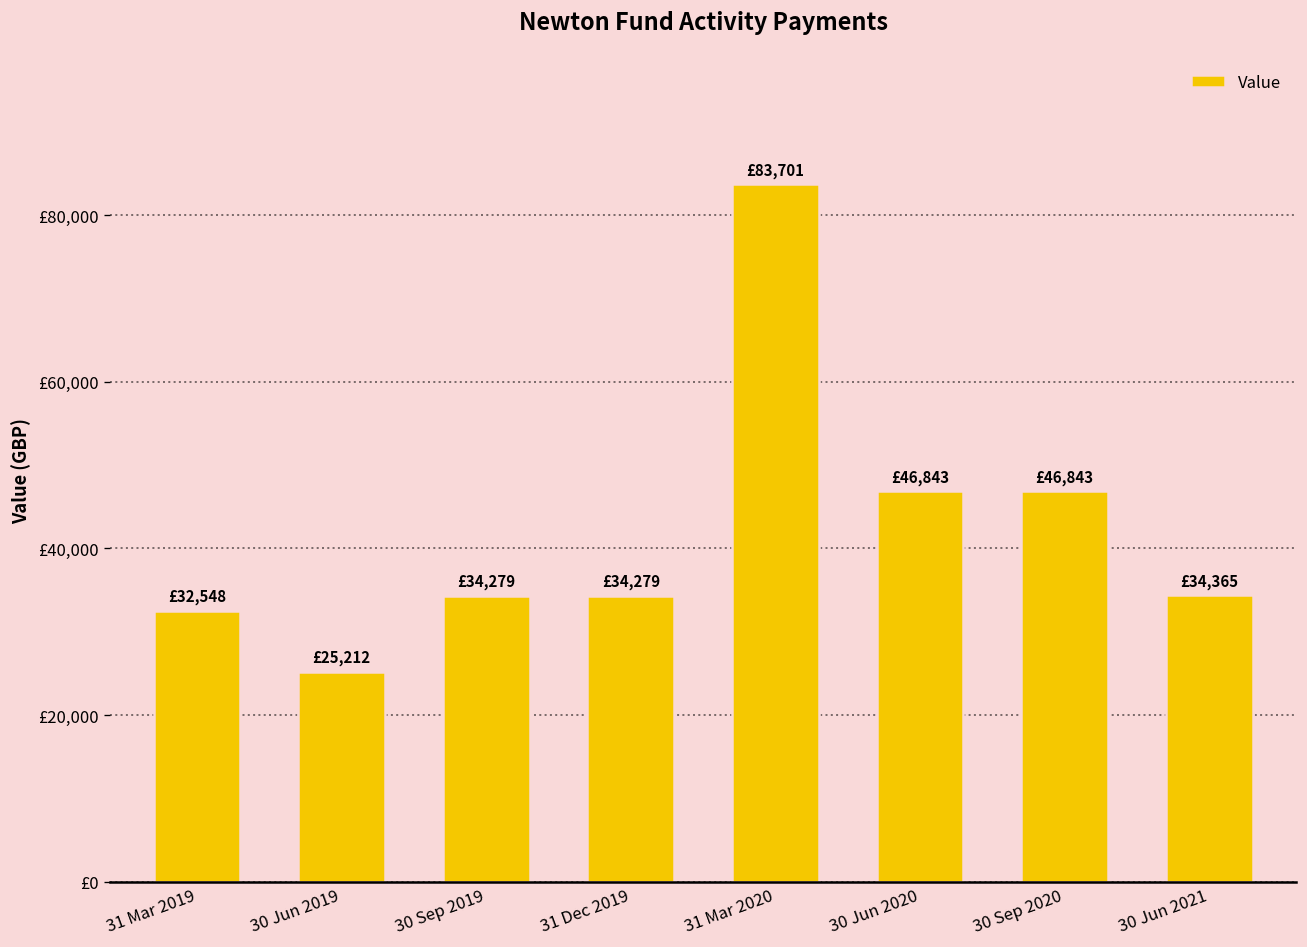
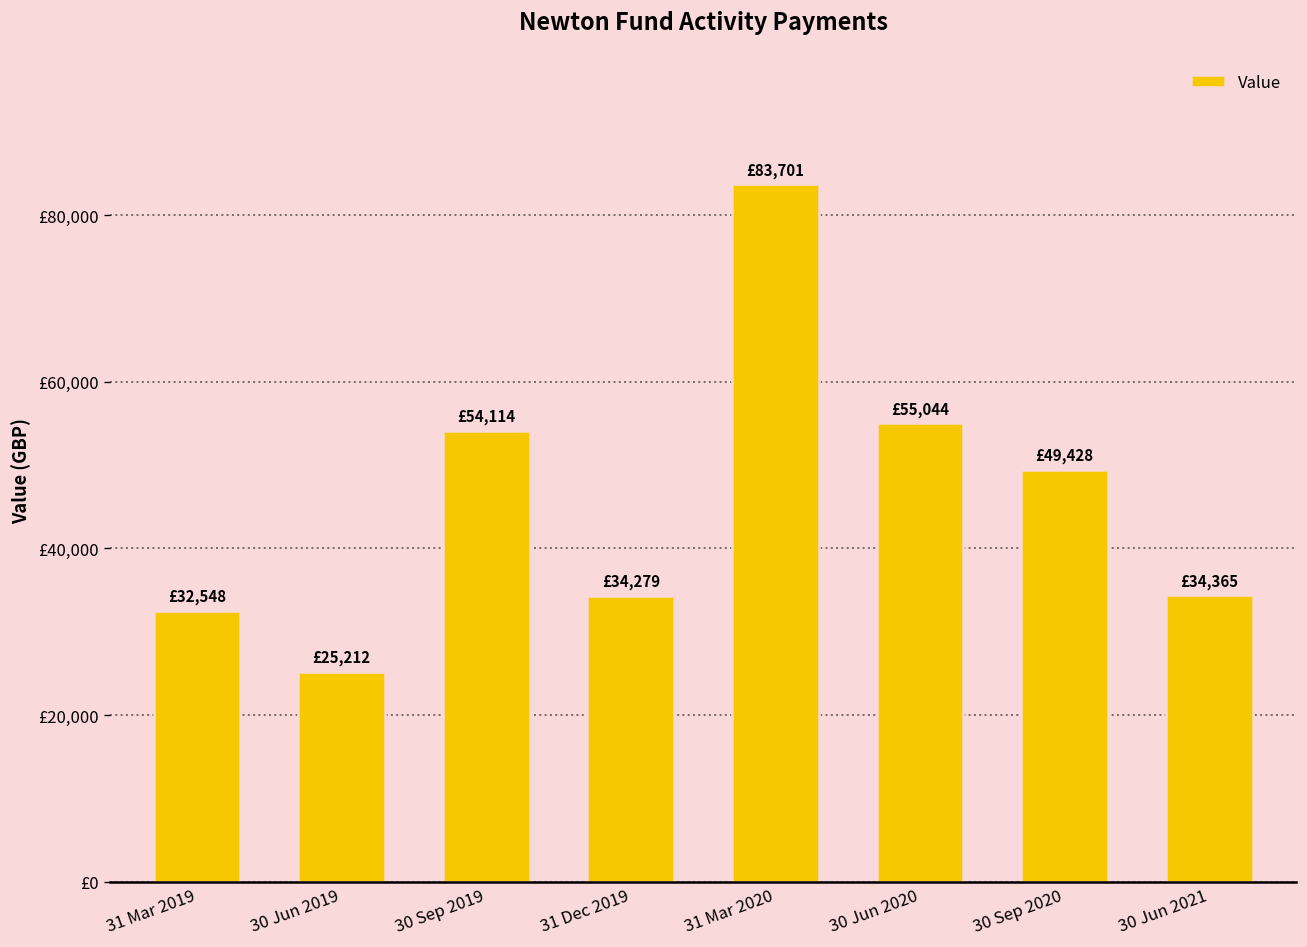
30 Sep 2019: £34,279 -> £54,114
30 Jun 2020: £46,843 -> £55,044
30 Sep 2020: £46,843 -> £49,428
